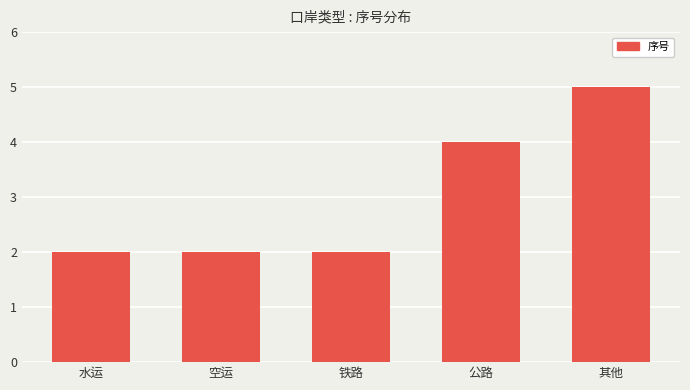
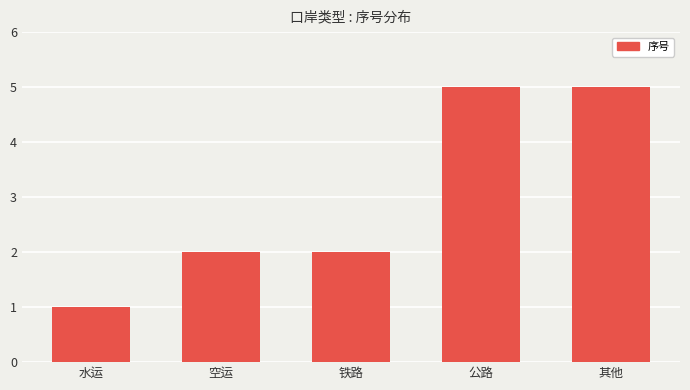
水运: 2 -> 1
公路: 4 -> 5
